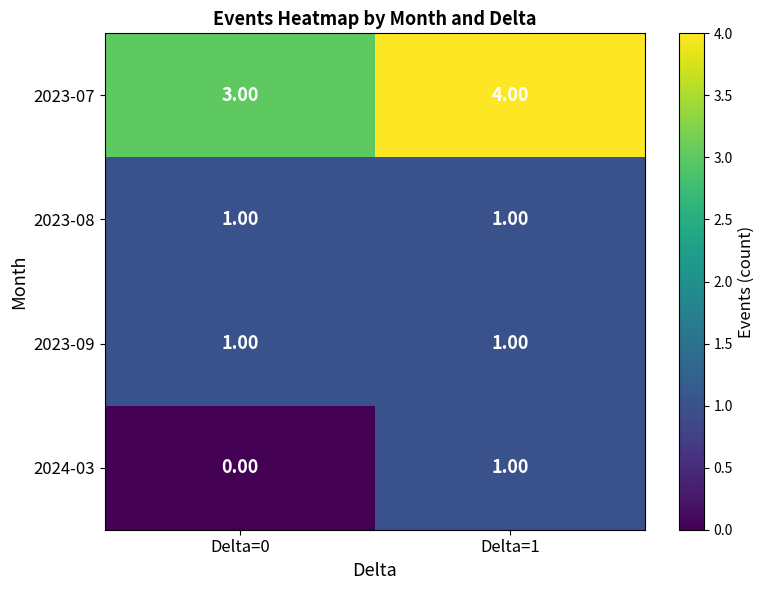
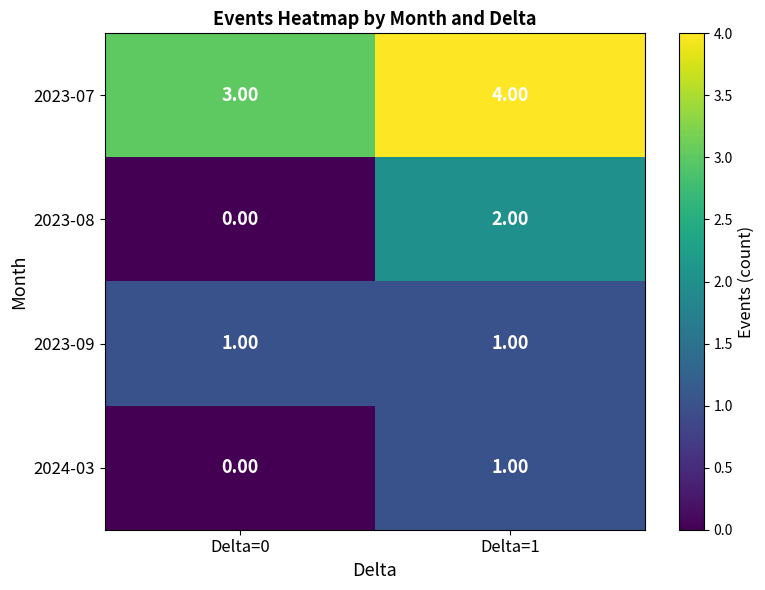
2023-08, Delta=0: 1.00 -> 0.00
2023-08, Delta=1: 1.00 -> 2.00
